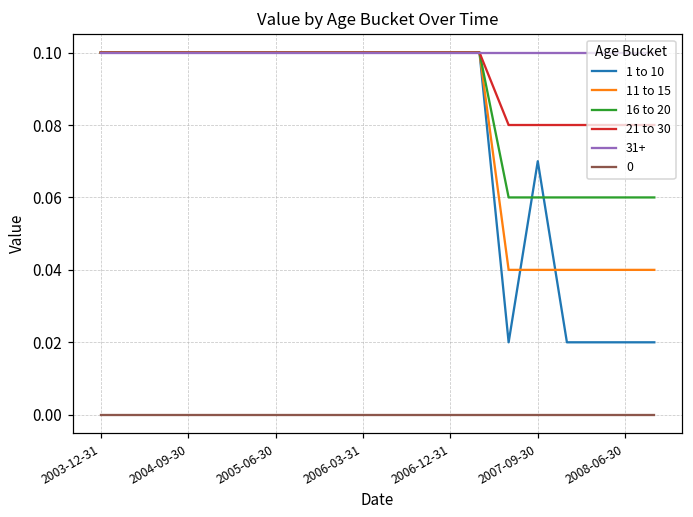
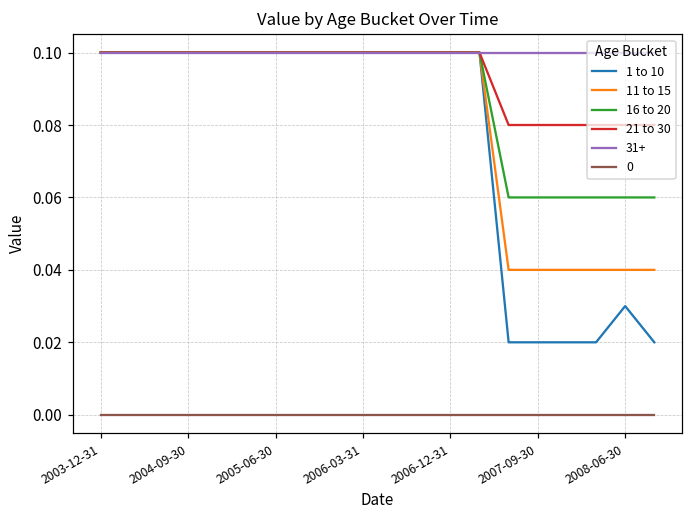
1 to 10, 2007-09-30: 0.07 -> 0.02
1 to 10, 2008-06-30: 0.02 -> 0.03
